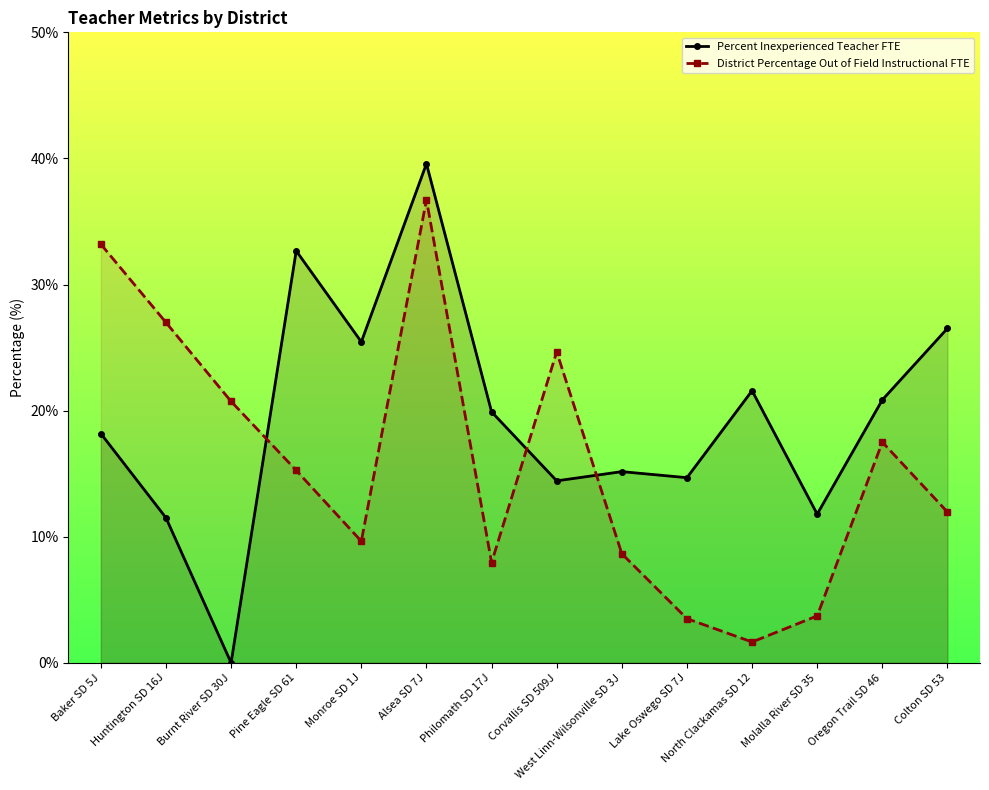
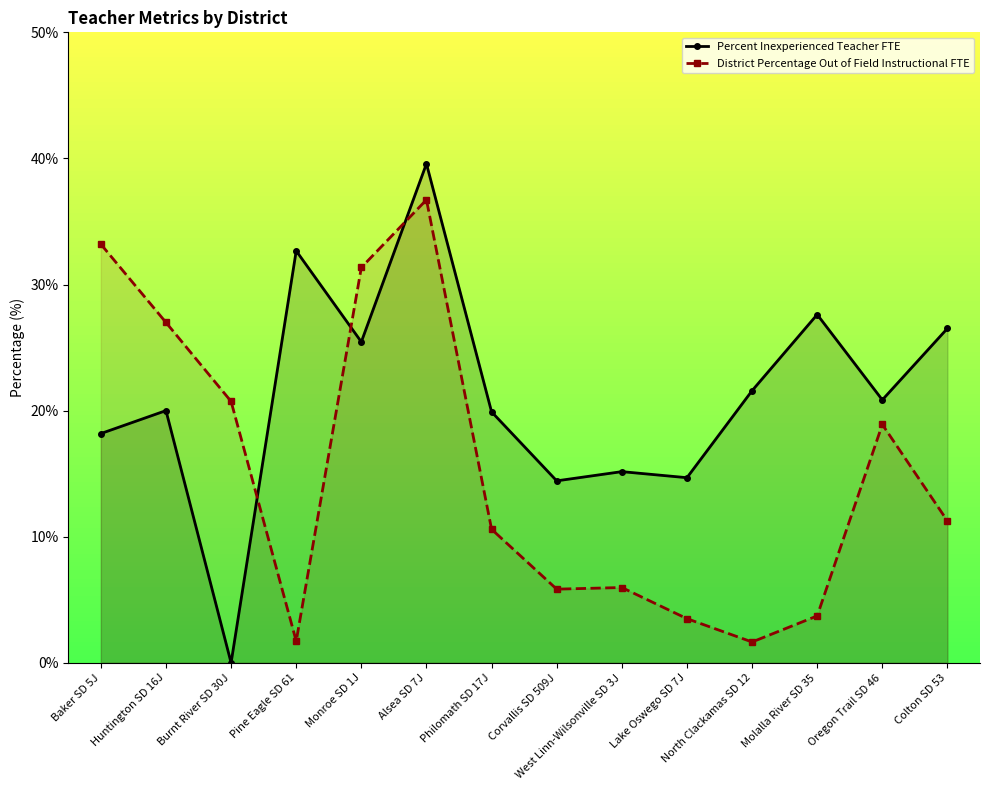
Percent Inexperienced Teacher FTE, Huntington SD 16J: 11.5% -> 20.0%
District Percentage Out of Field Instructional FTE, Pine Eagle SD 61: 15.3% -> 1.7%
District Percentage Out of Field Instructional FTE, Monroe SD 1J: 9.6% -> 31.4%
District Percentage Out of Field Instructional FTE, Philomath SD 17J: 8.0% -> 10.6%
District Percentage Out of Field Instructional FTE, Corvallis SD 509J: 24.7% -> 5.8%
District Percentage Out of Field Instructional FTE, West Linn-Wilsonville SD 3J: 8.7% -> 6.0%
Percent Inexperienced Teacher FTE, Molalla River SD 35: 11.8% -> 27.6%
District Percentage Out of Field Instructional FTE, Oregon Trail SD 46: 17.5% -> 18.9%
District Percentage Out of Field Instructional FTE, Colton SD 53: 12.0% -> 11.3%
